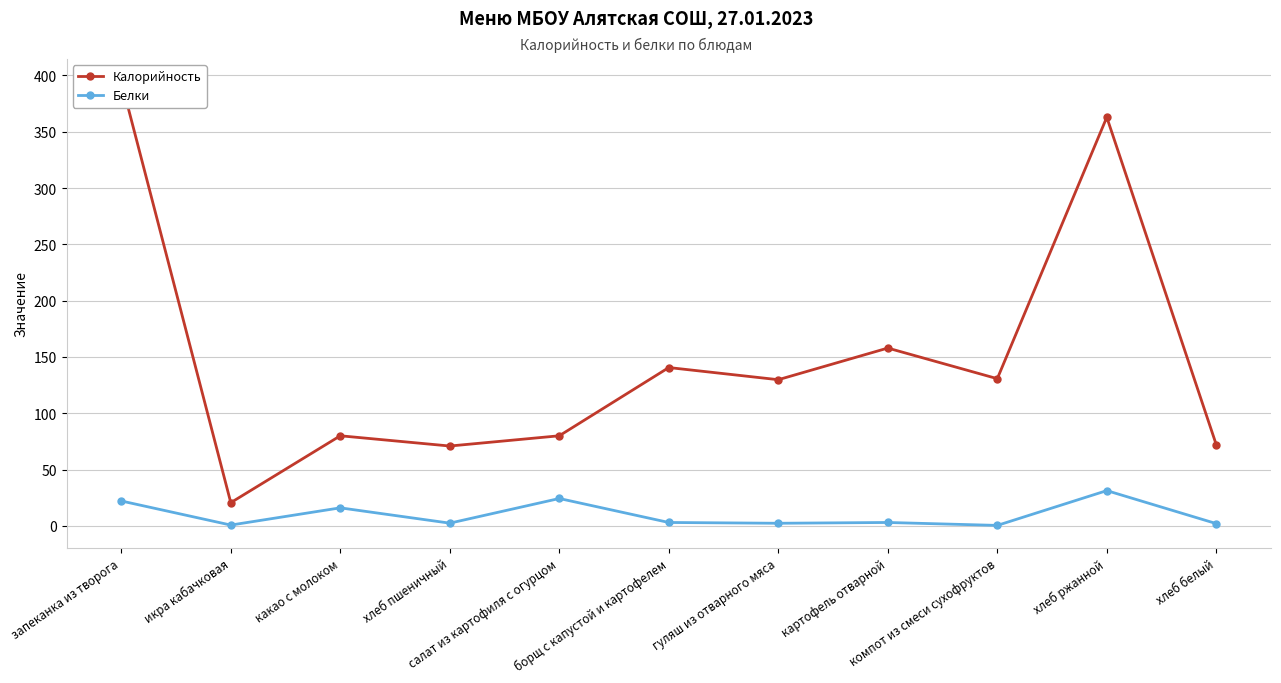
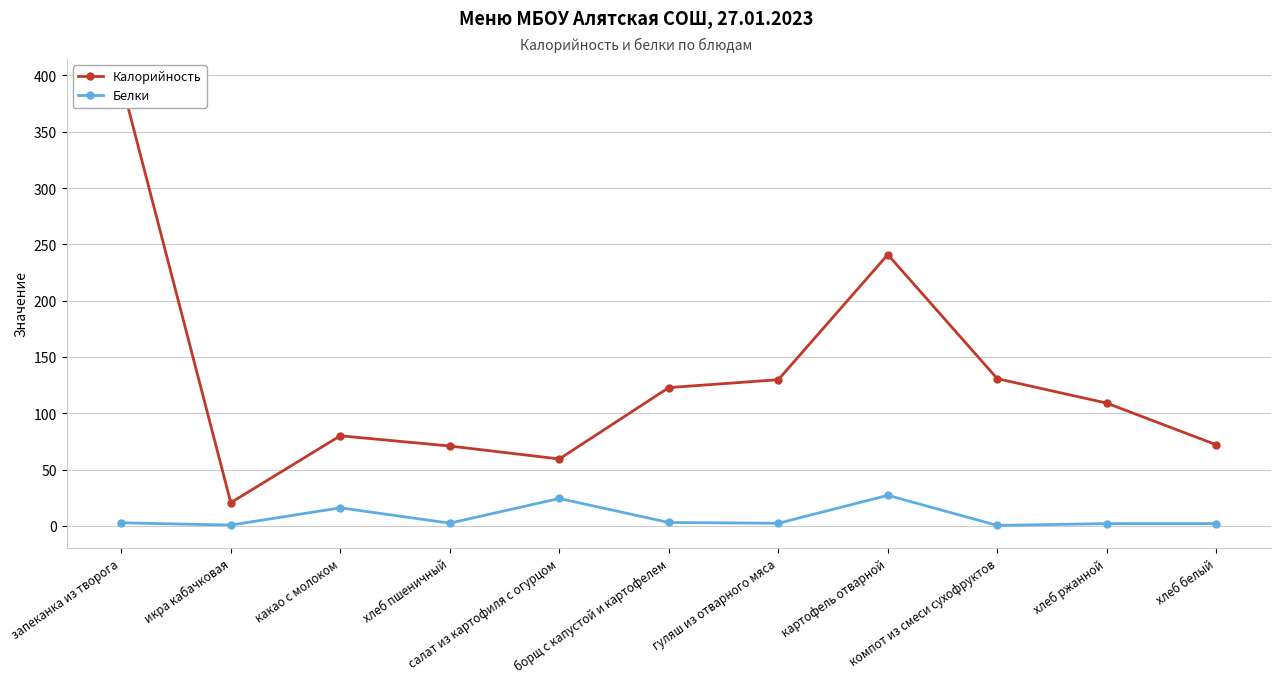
Белки, запеканка из творога: 22 -> 3
Калорийность, салат из картофиля с огурцом: 80 -> 59
Калорийность, борщ с капустой и картофелем: 141 -> 123
Калорийность, картофель отварной: 158 -> 241
Белки, картофель отварной: 3 -> 27
Калорийность, хлеб ржанной: 363 -> 109
Белки, хлеб ржанной: 31 -> 2
